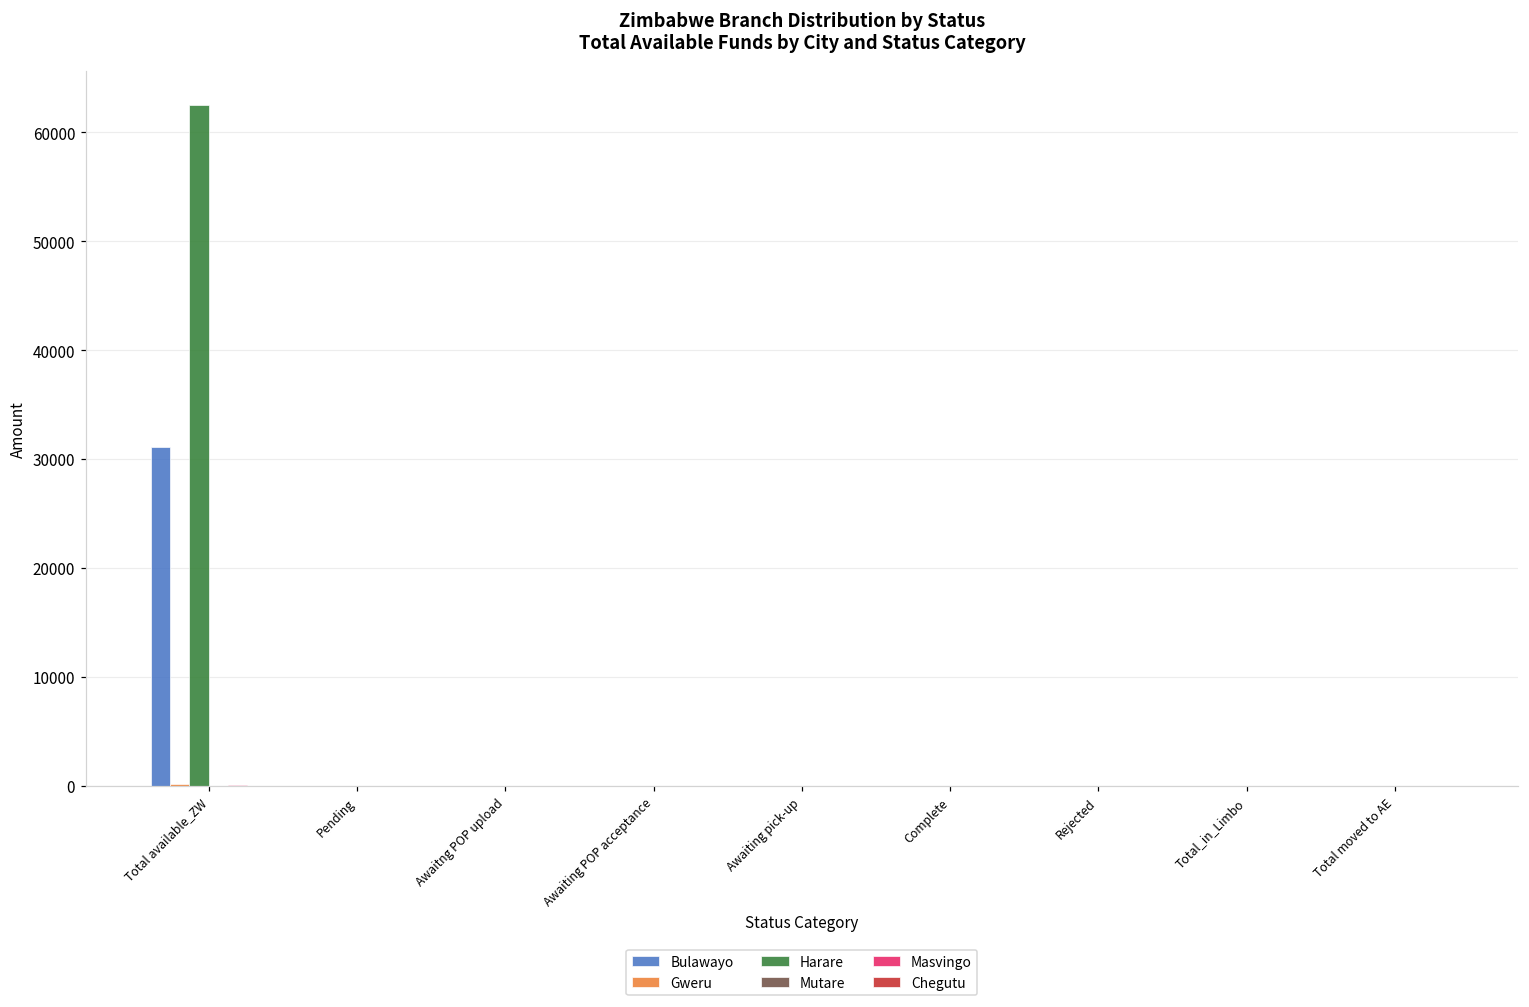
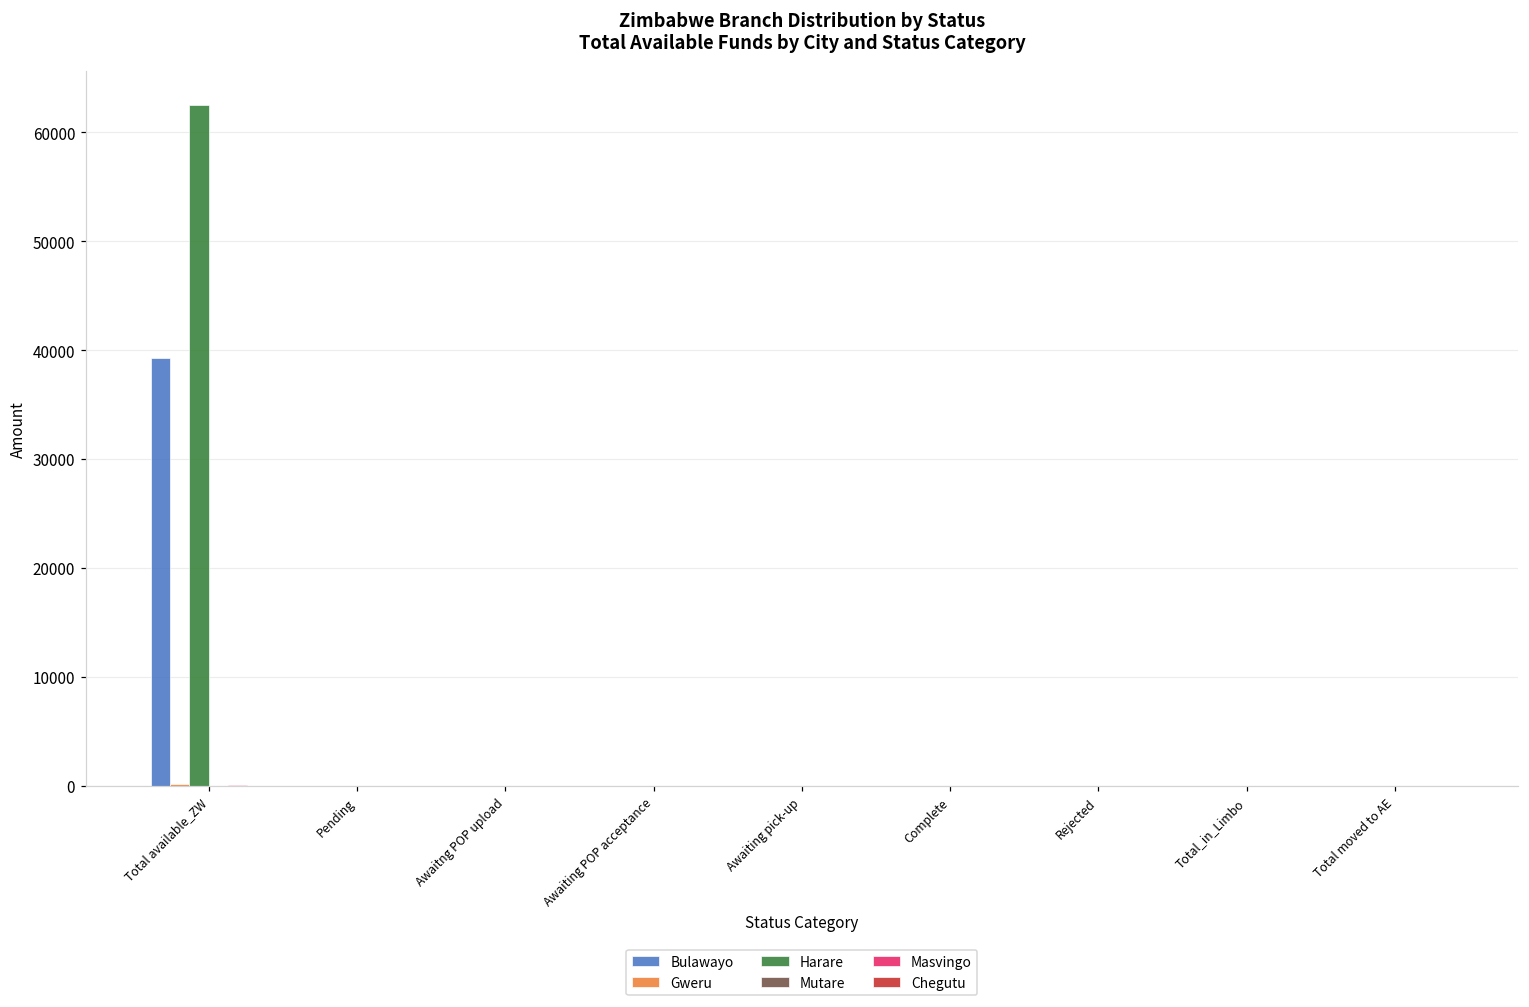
Bulawayo, Total available_ZW: 31000 -> 39000
